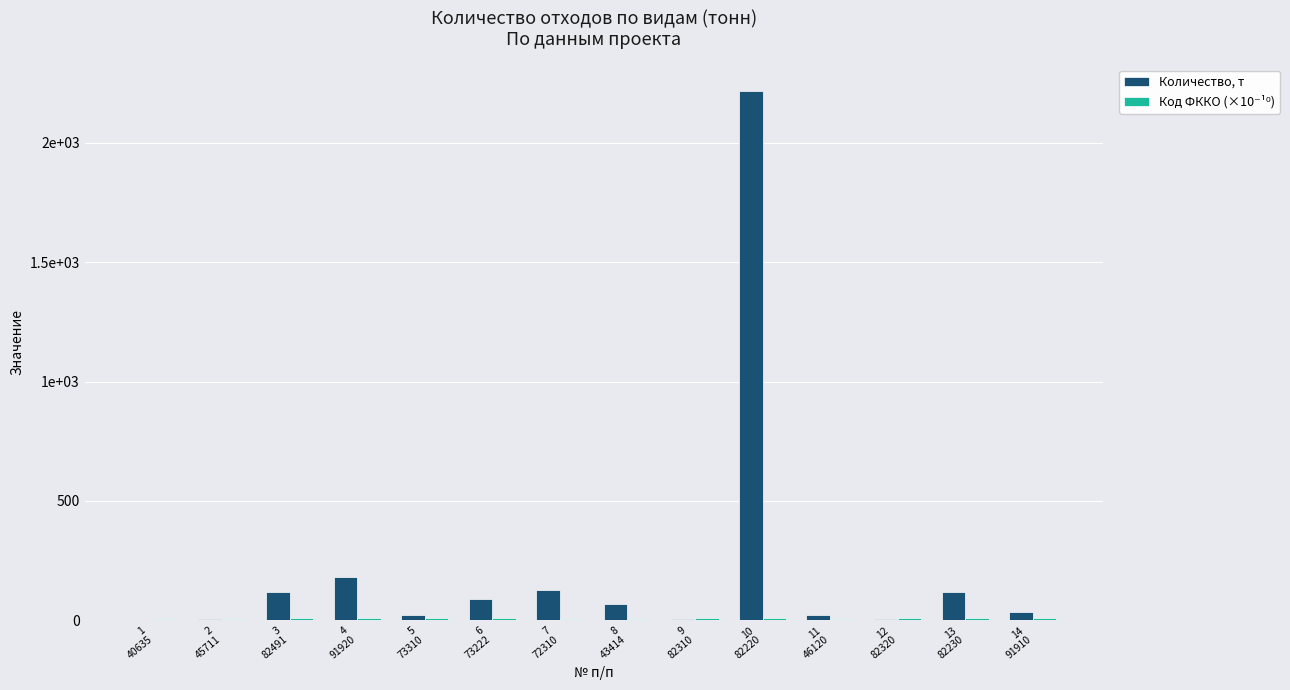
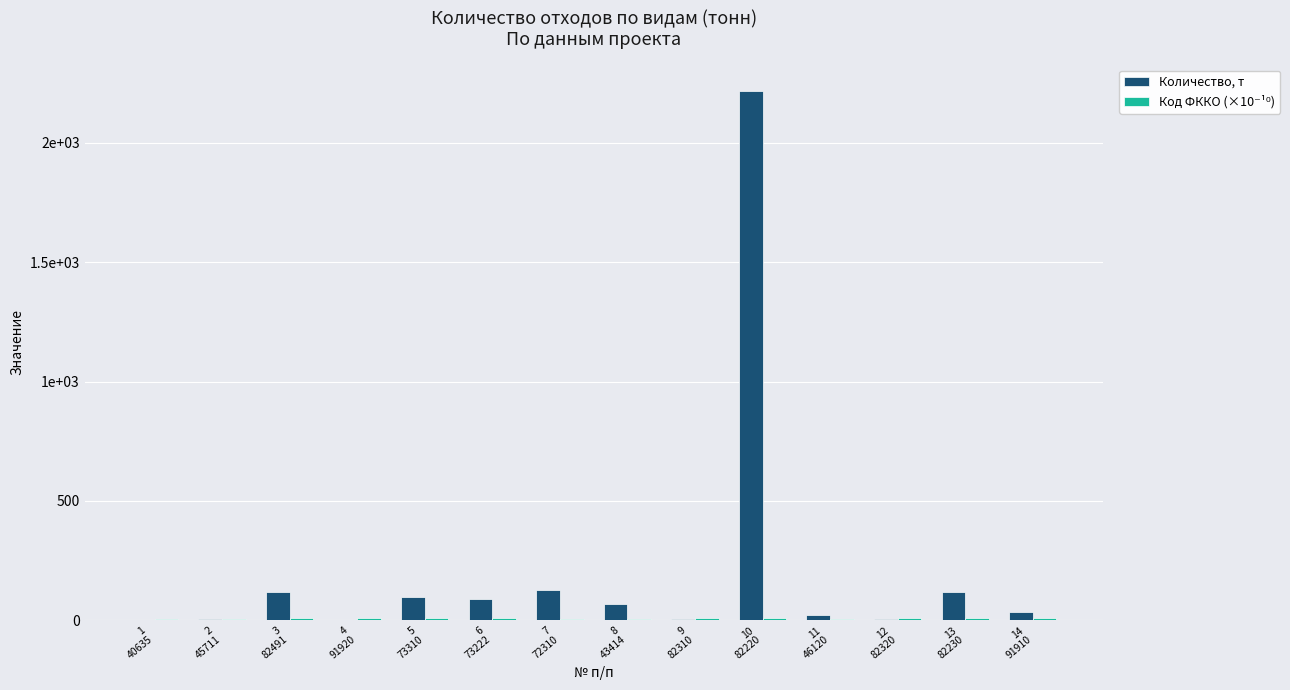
Количество, т, 4 91920: 180 -> 0
Количество, т, 5 73310: 20 -> 100
